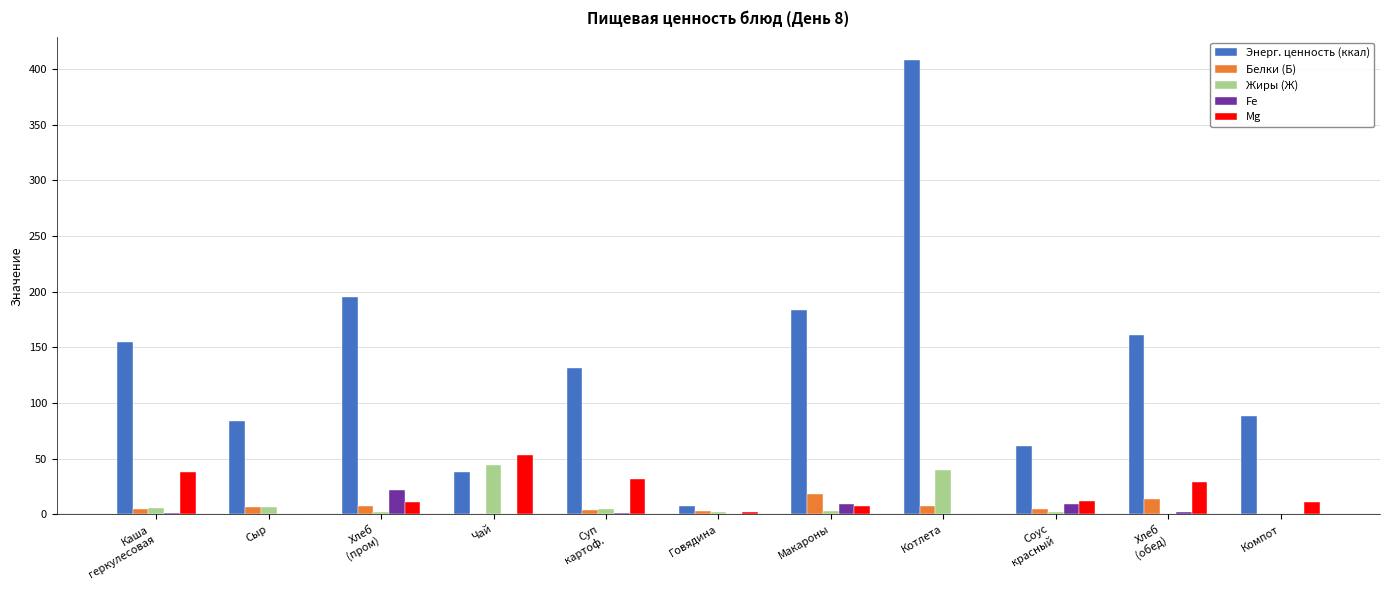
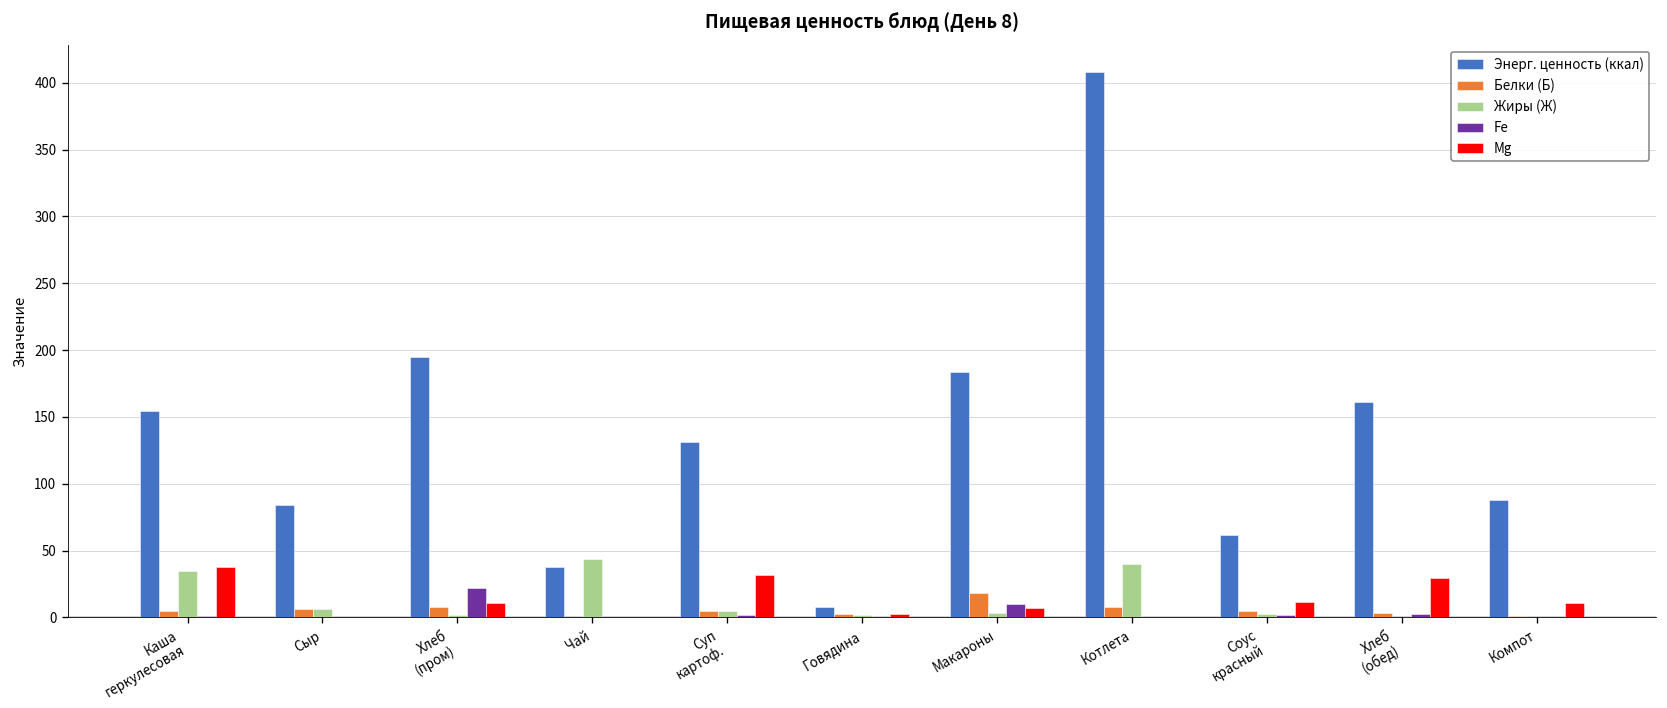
Жиры (Ж), Каша геркулесовая: 6 -> 35
Mg, Чай: 53 -> 0
Fe, Соус красный: 9 -> 2
Белки (Б), Хлеб (обед): 13 -> 3
